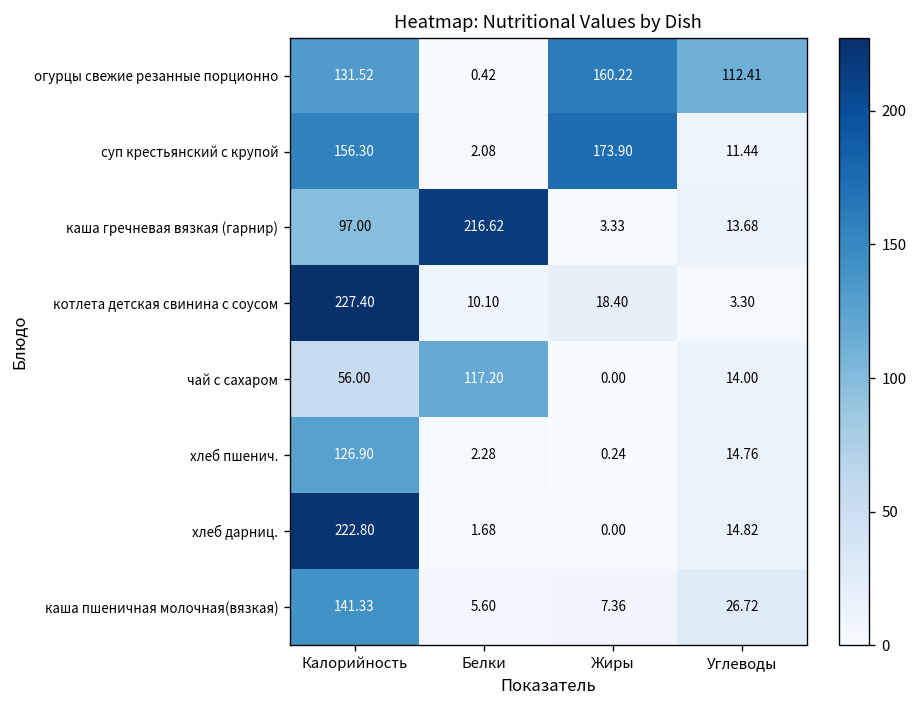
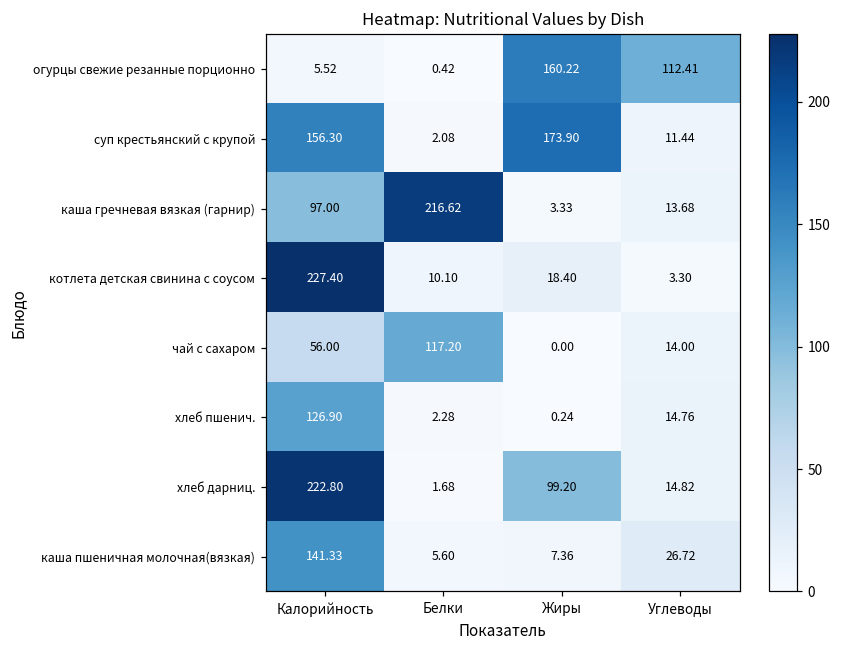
огурцы свежие резанные порционно, Калорийность: 131.52 -> 5.52
хлеб дарниц., Жиры: 0.00 -> 99.20
